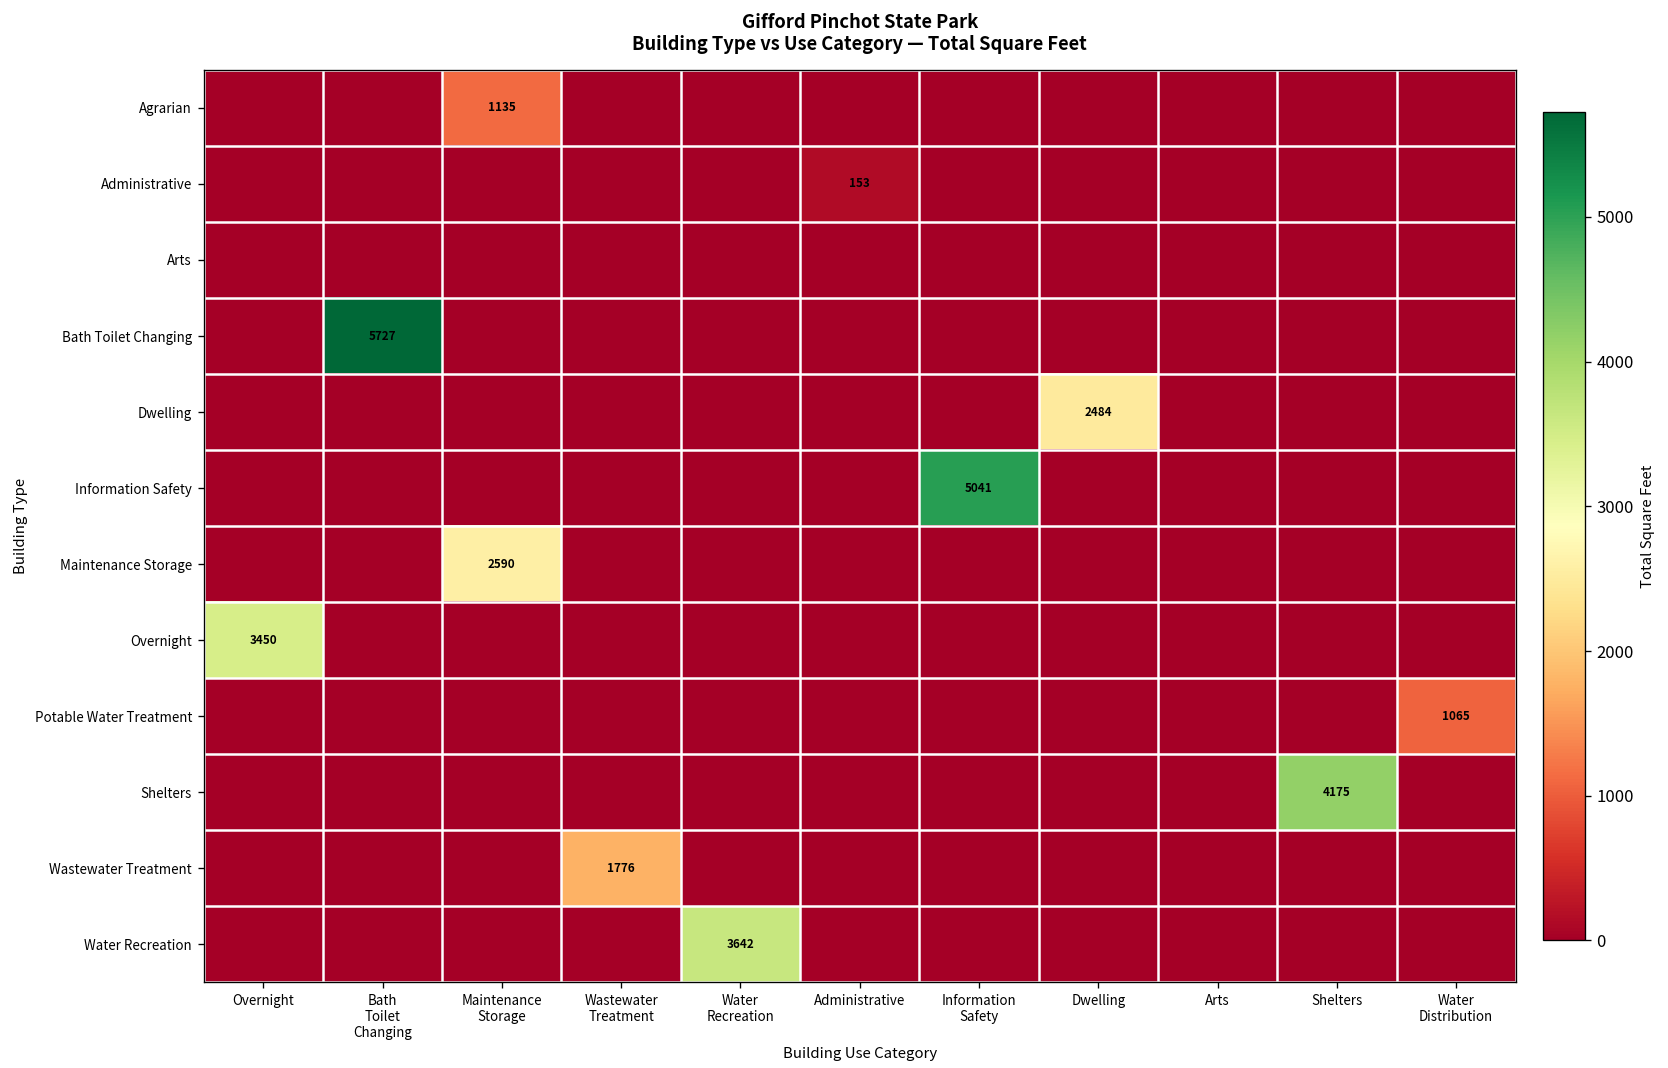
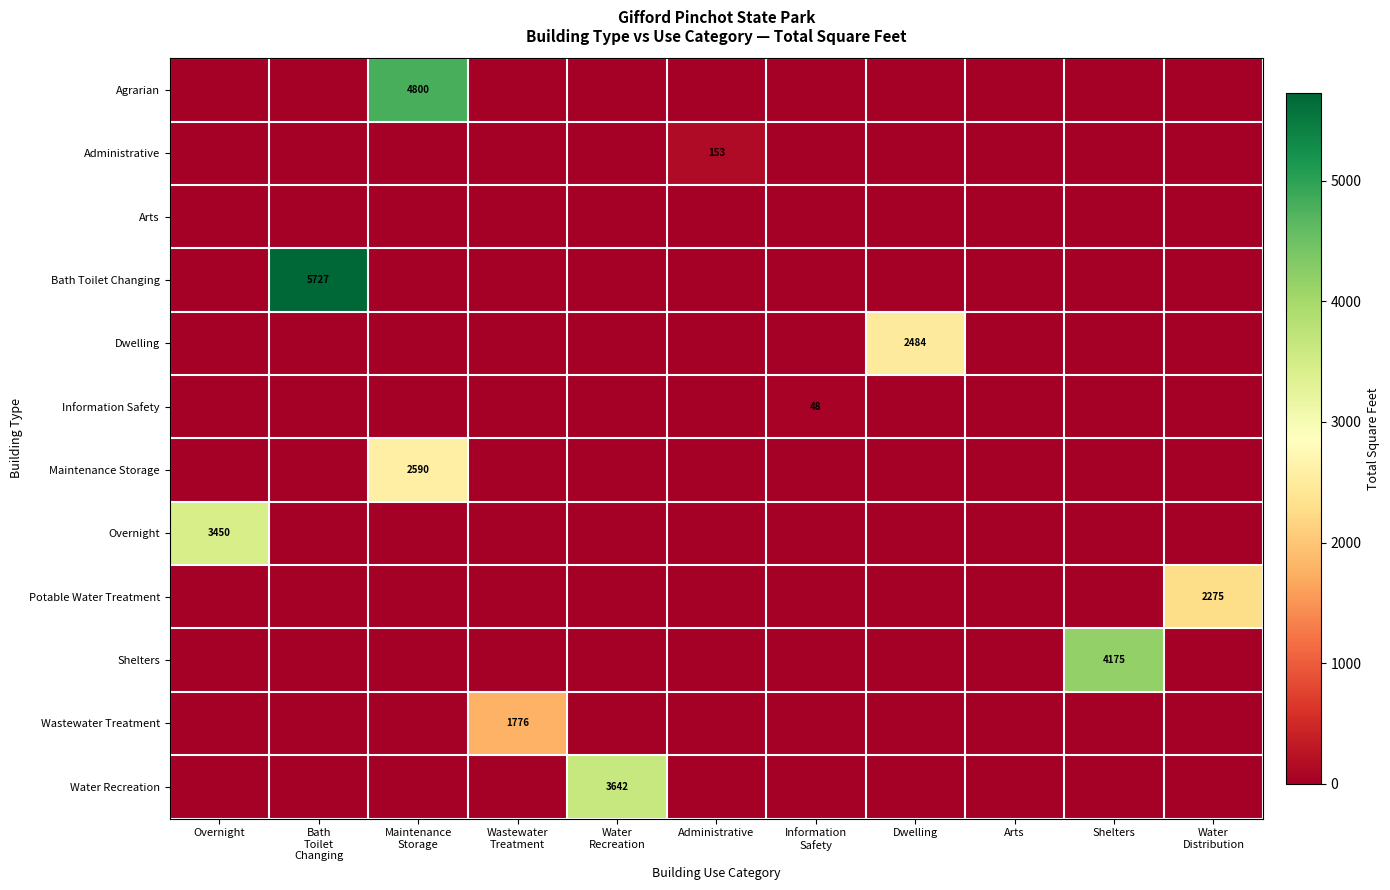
Agrarian, Maintenance Storage: 1135 -> 4800
Information Safety, Information Safety: 5041 -> 48
Potable Water Treatment, Water Distribution: 1065 -> 2275
